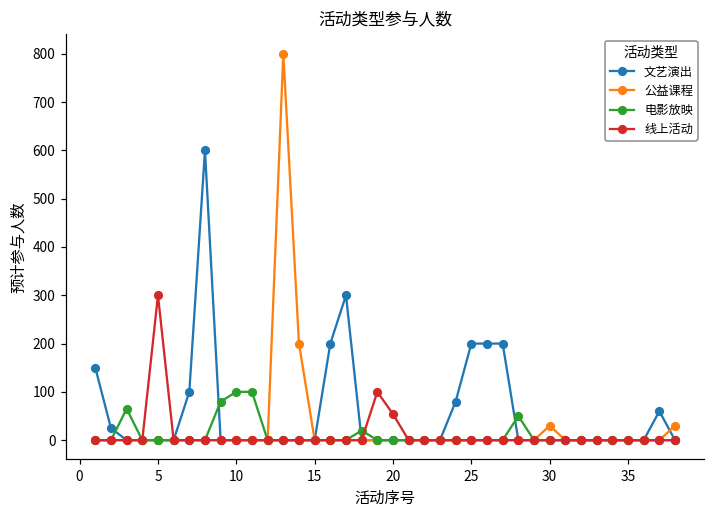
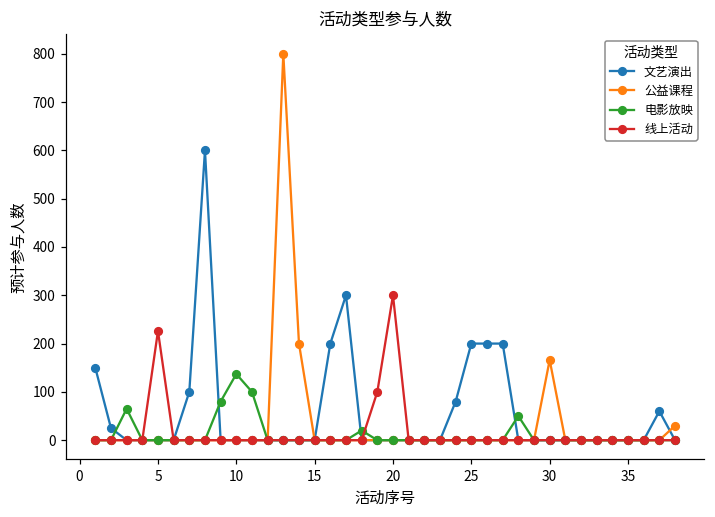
线上活动, 5: 300 -> 230
电影放映, 10: 100 -> 140
线上活动, 20: 50 -> 300
公益课程, 30: 30 -> 170
